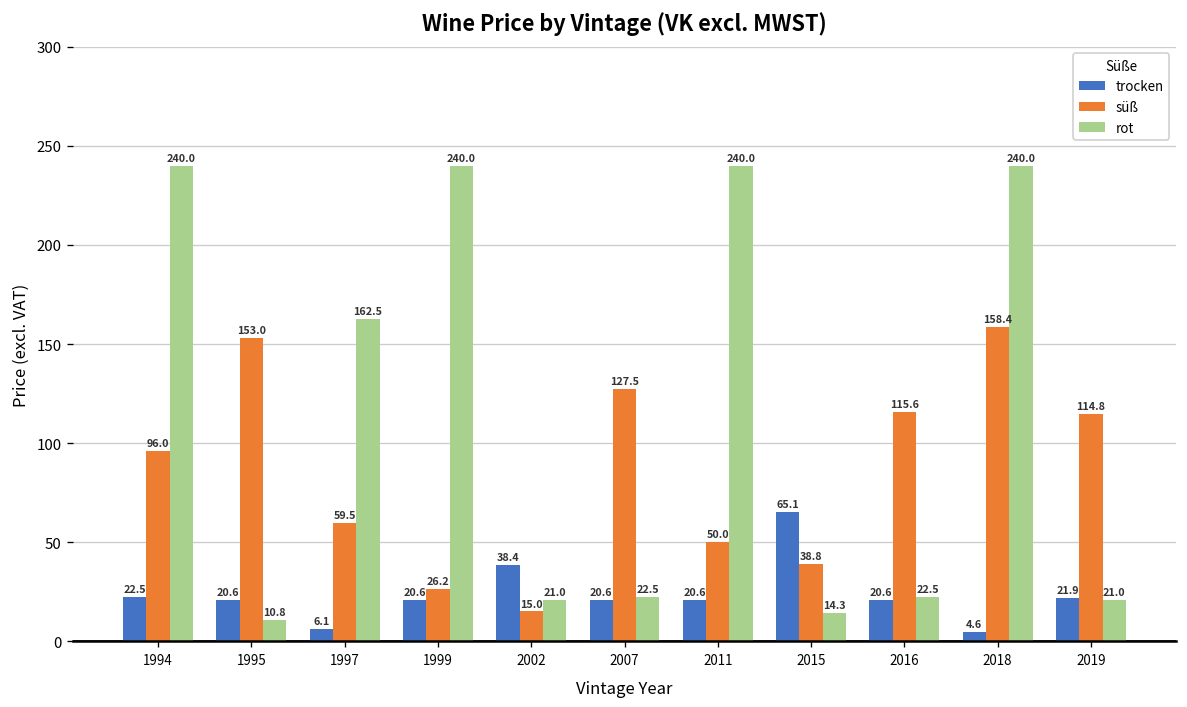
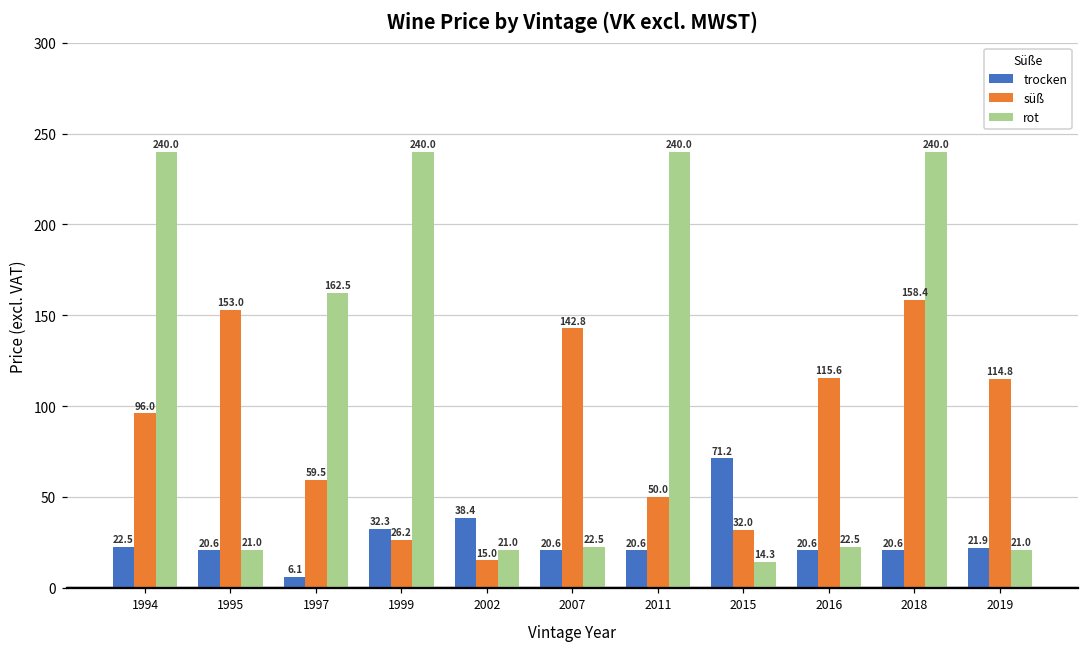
rot, 1995: 10.8 -> 21.0
trocken, 1999: 20.6 -> 32.3
süß, 2007: 127.5 -> 142.8
trocken, 2015: 65.1 -> 71.2
süß, 2015: 38.8 -> 32.0
trocken, 2018: 4.6 -> 20.6
